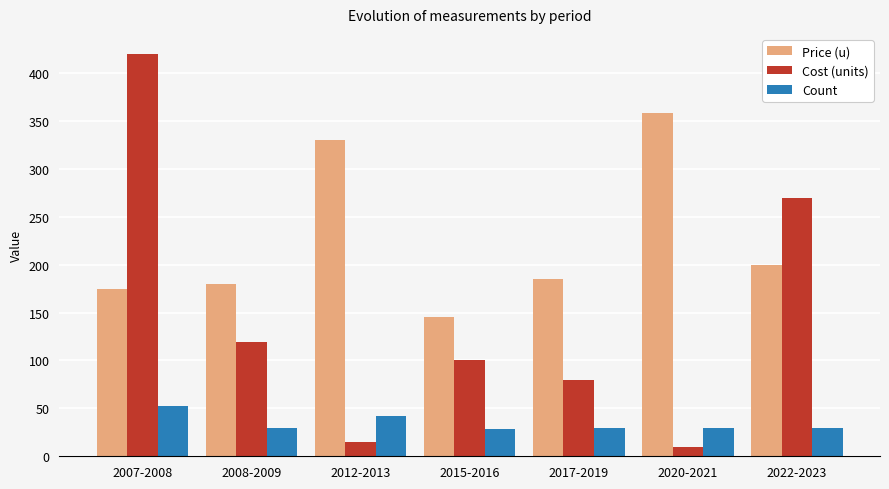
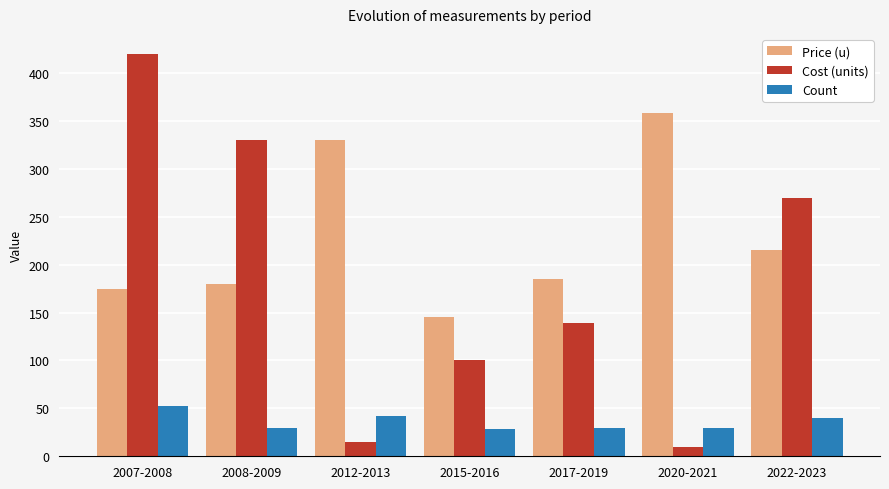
Cost (units), 2008-2009: 120 -> 330
Cost (units), 2017-2019: 80 -> 140
Price (u), 2022-2023: 200 -> 220
Count, 2022-2023: 30 -> 40
